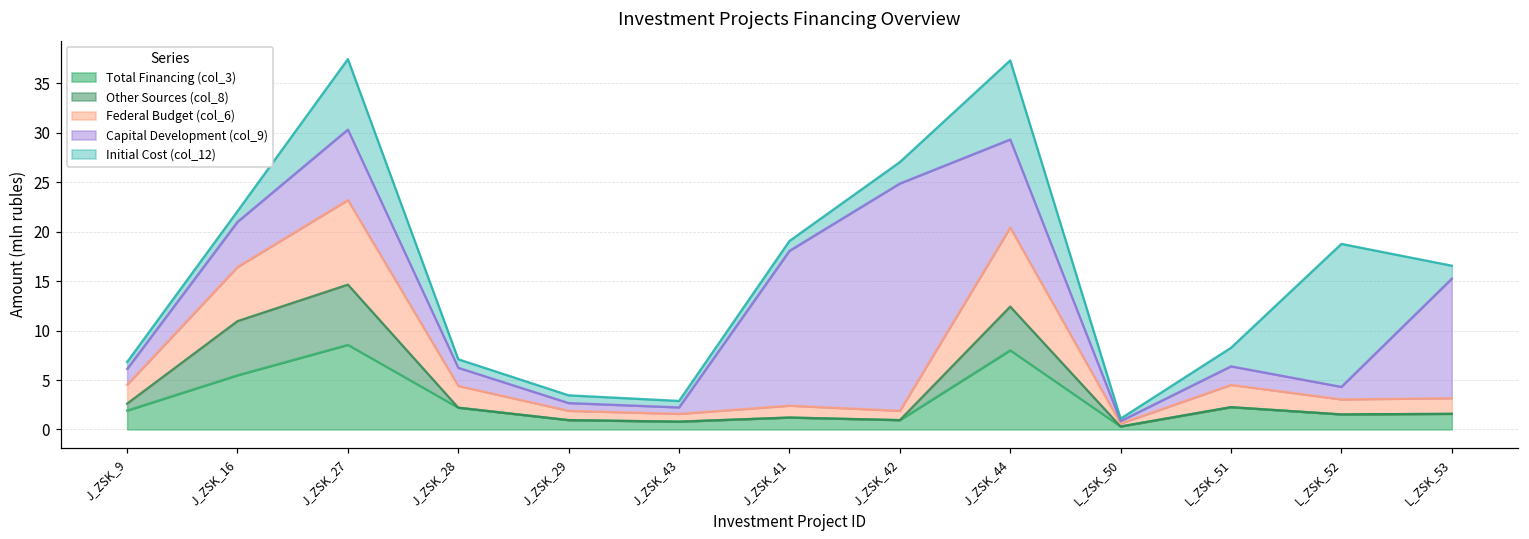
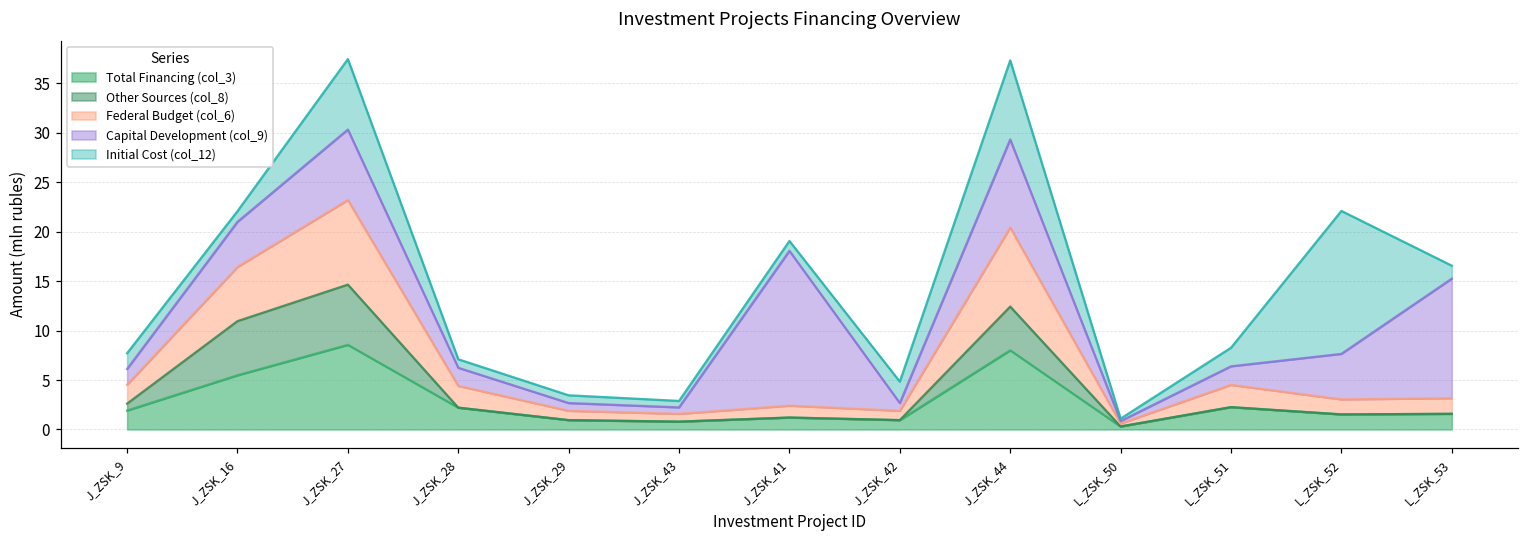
Initial Cost (col_12), J_ZSK_9: 1 -> 2
Capital Development (col_9), J_ZSK_42: 23 -> 1
Capital Development (col_9), L_ZSK_52: 1 -> 5
